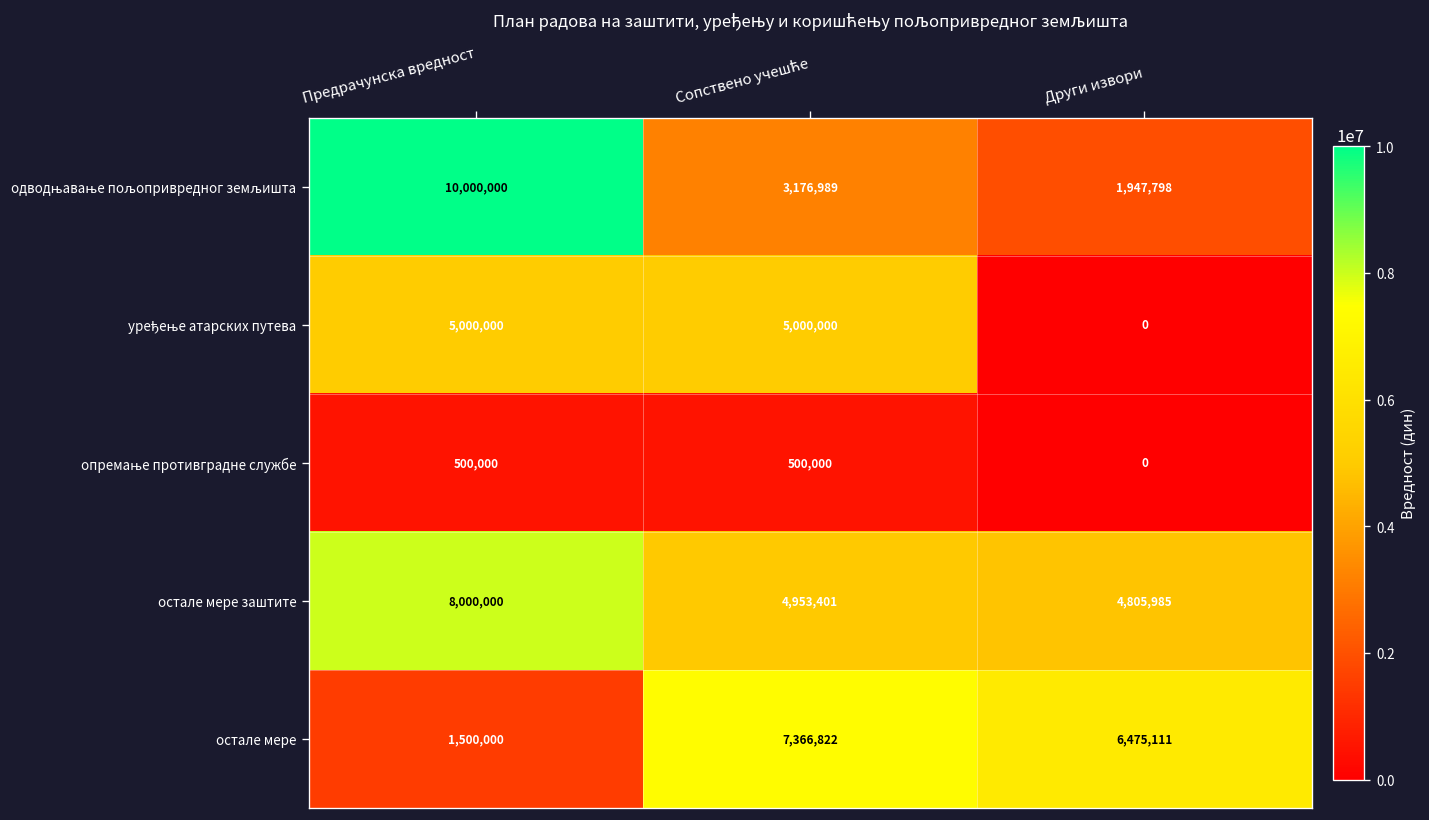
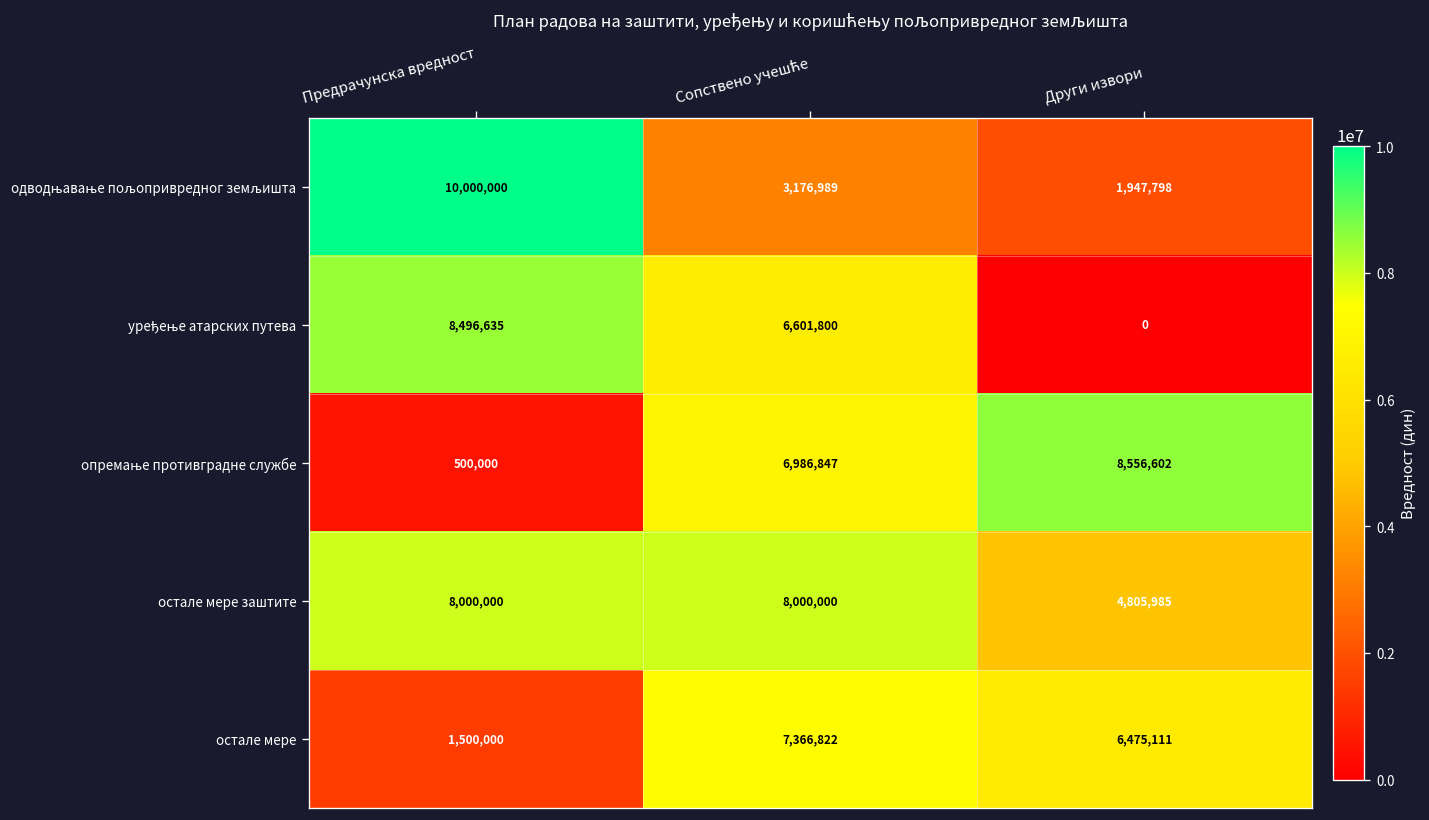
уређење атарских путева, Предрачунска вредност: 5,000,000 -> 8,496,635
уређење атарских путева, Сопствено учешће: 5,000,000 -> 6,601,800
опремање противградне службе, Сопствено учешће: 500,000 -> 6,986,847
опремање противградне службе, Други извори: 0 -> 8,556,602
остале мере заштите, Сопствено учешће: 4,953,401 -> 8,000,000
